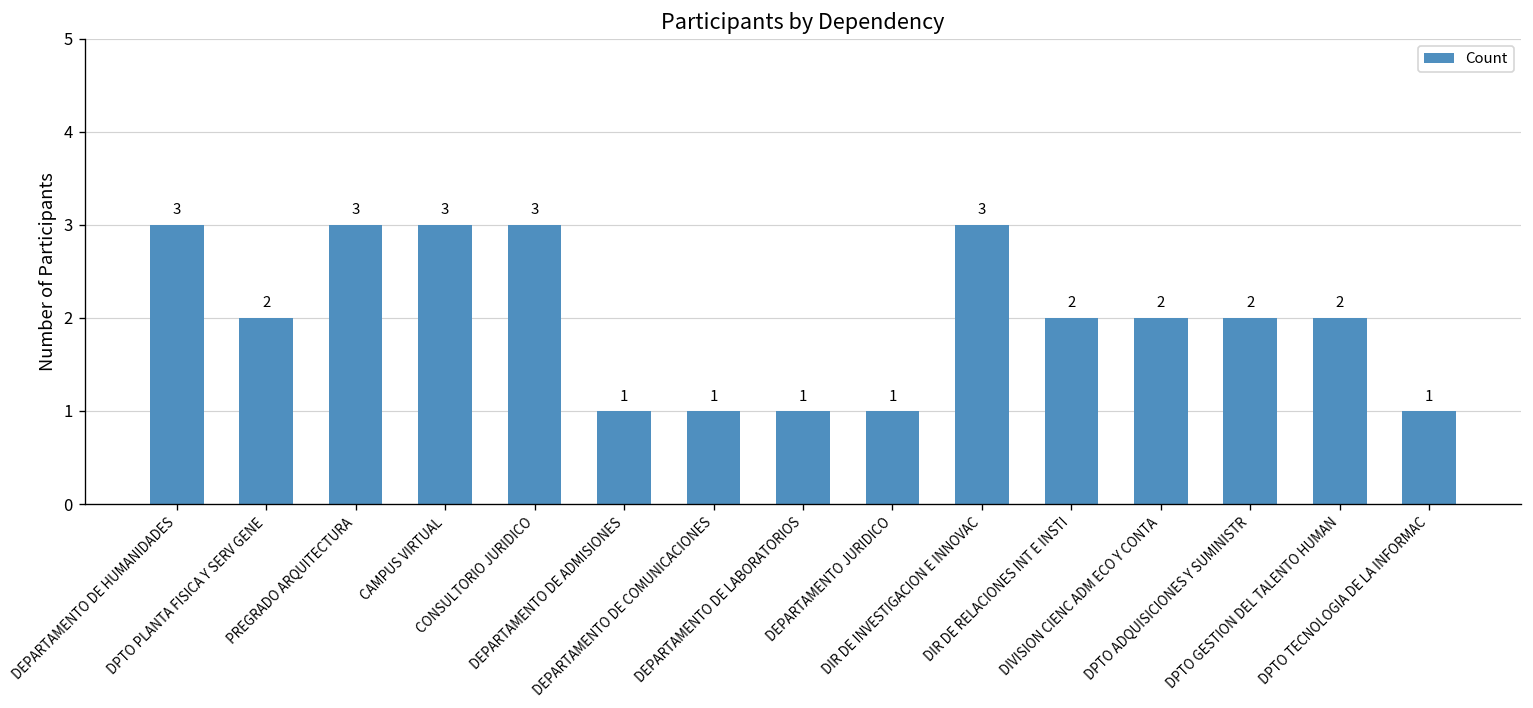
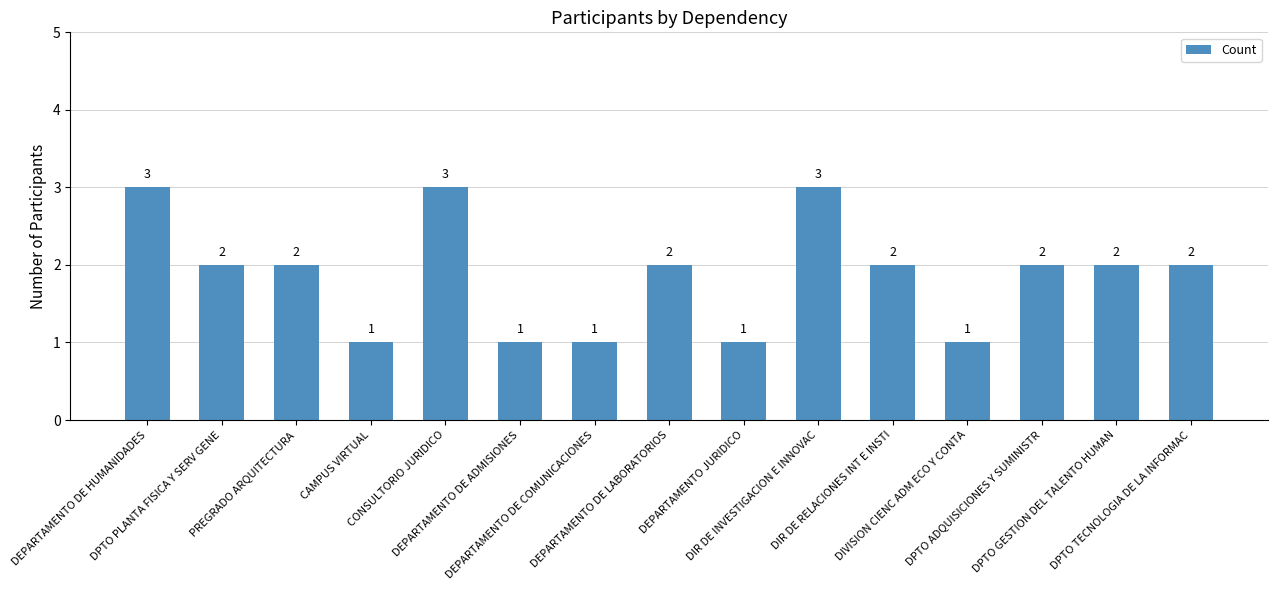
PREGRADO ARQUITECTURA: 3 -> 2
CAMPUS VIRTUAL: 3 -> 1
DEPARTAMENTO DE LABORATORIOS: 1 -> 2
DIVISION CIENC ADM ECO Y CONTA: 2 -> 1
DPTO TECNOLOGIA DE LA INFORMAC: 1 -> 2
